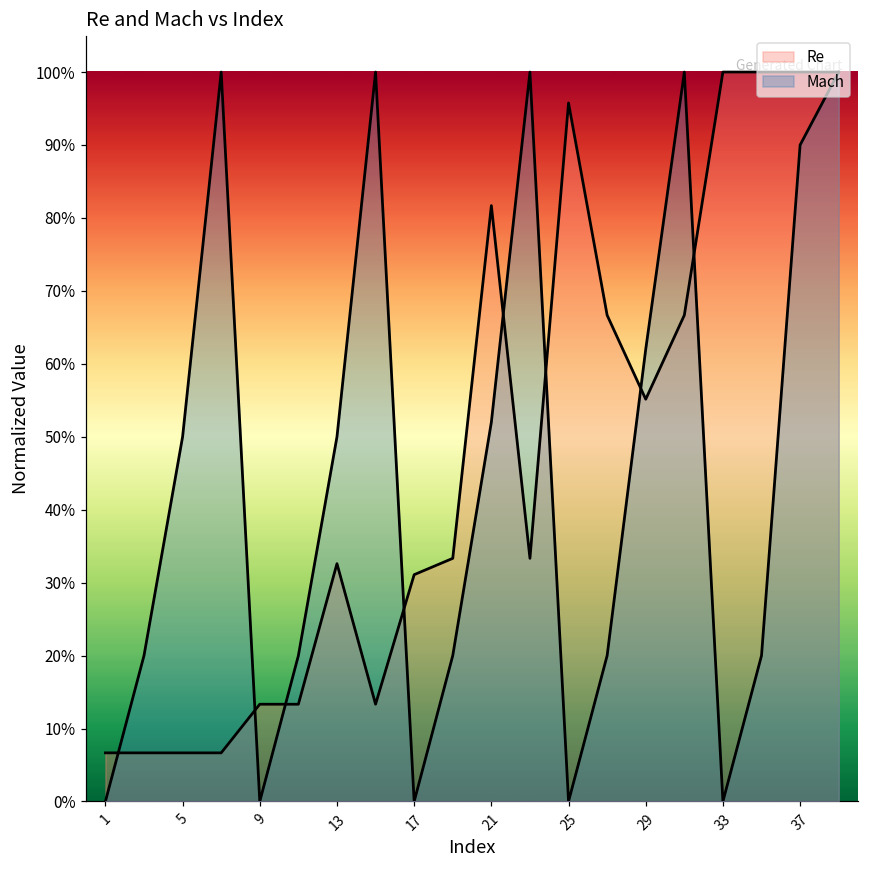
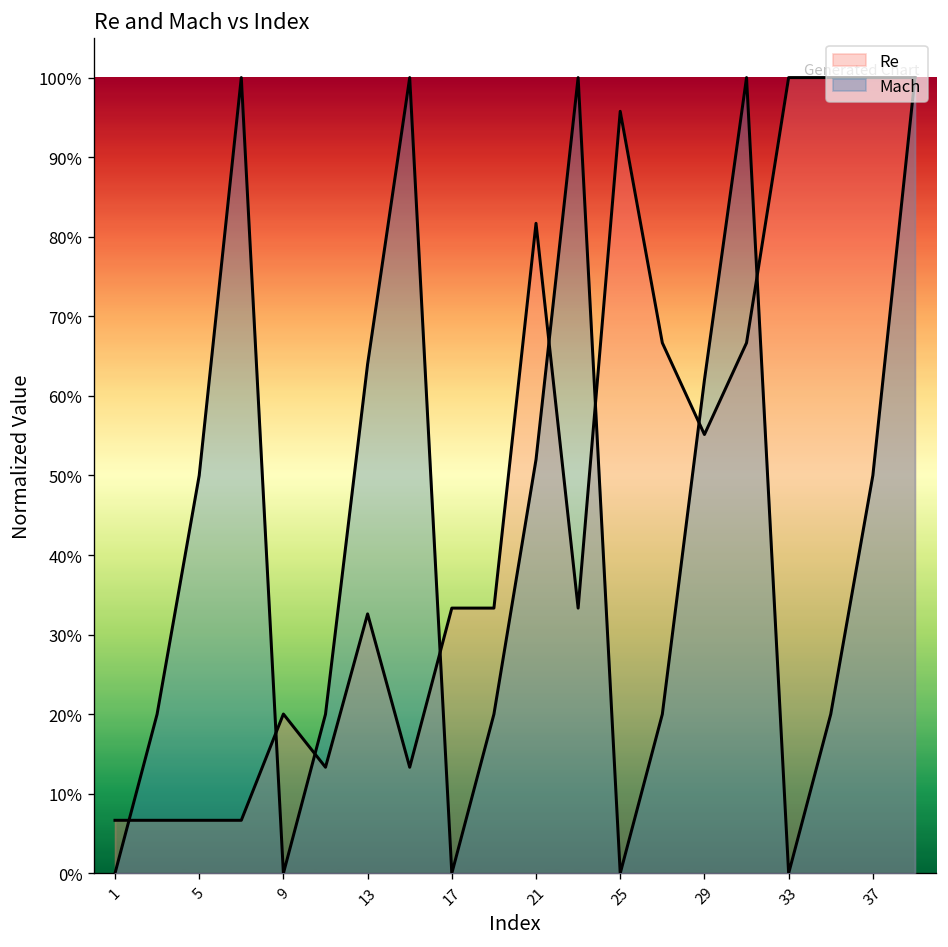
Re, 9: 13% -> 20%
Mach, 13: 50% -> 64%
Re, 17: 31% -> 33%
Mach, 37: 90% -> 50%
